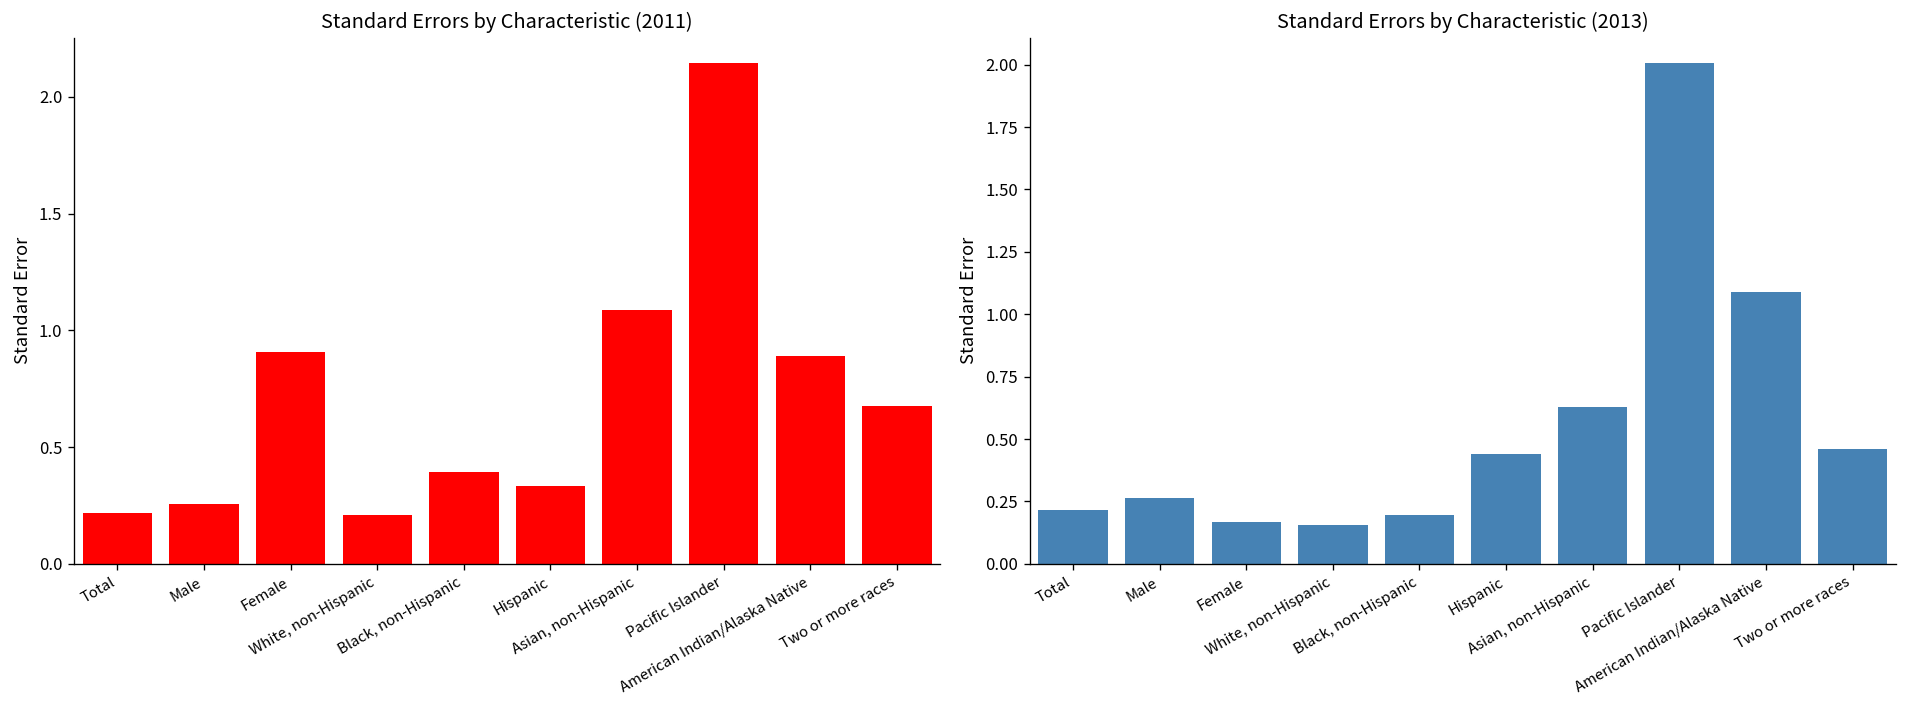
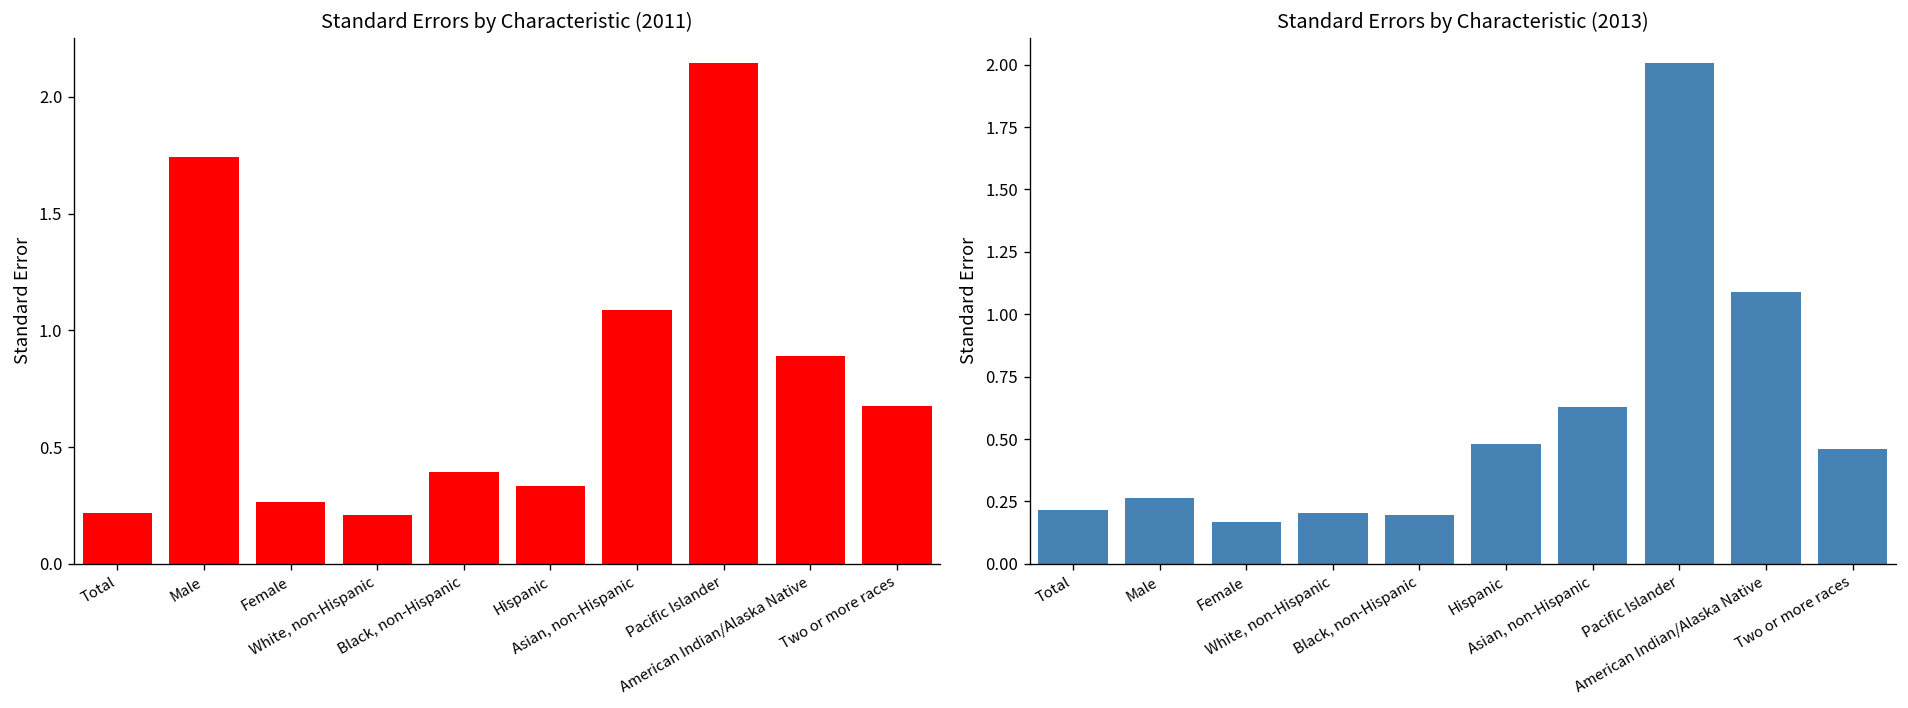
Standard Errors by Characteristic (2011), Male: 0.26 -> 1.74
Standard Errors by Characteristic (2011), Female: 0.91 -> 0.26
Standard Errors by Characteristic (2013), White, non-Hispanic: 0.16 -> 0.20
Standard Errors by Characteristic (2013), Hispanic: 0.44 -> 0.48
